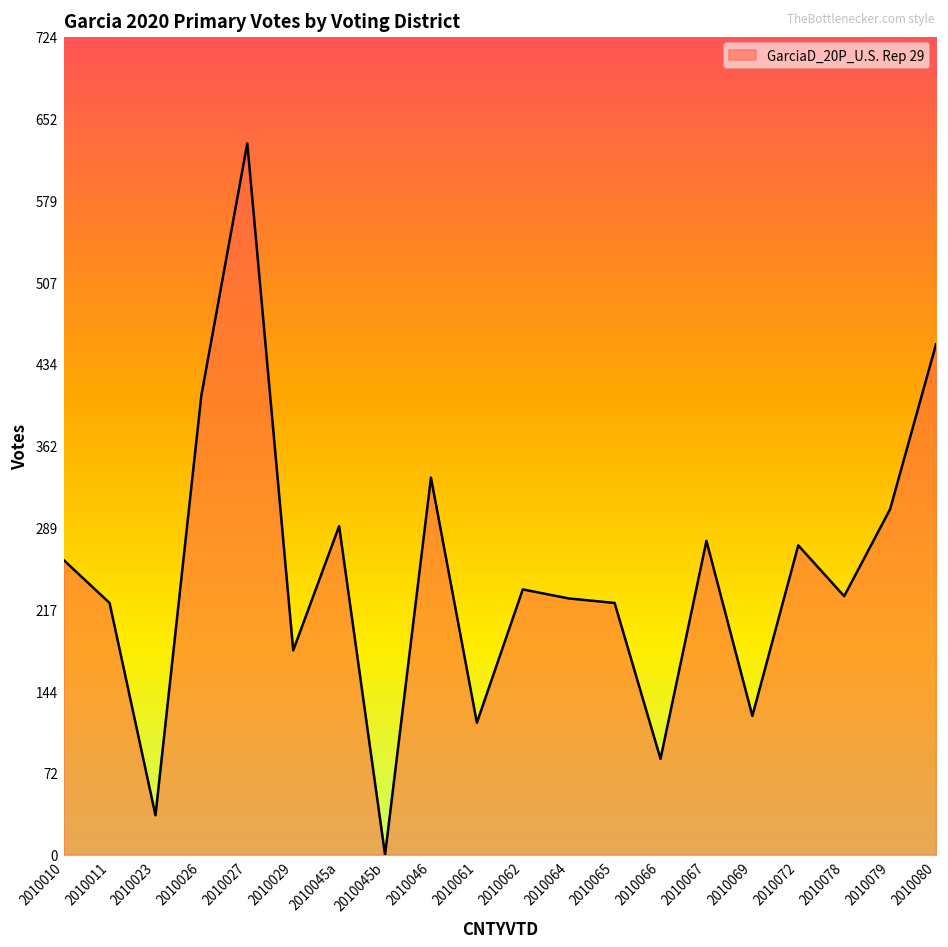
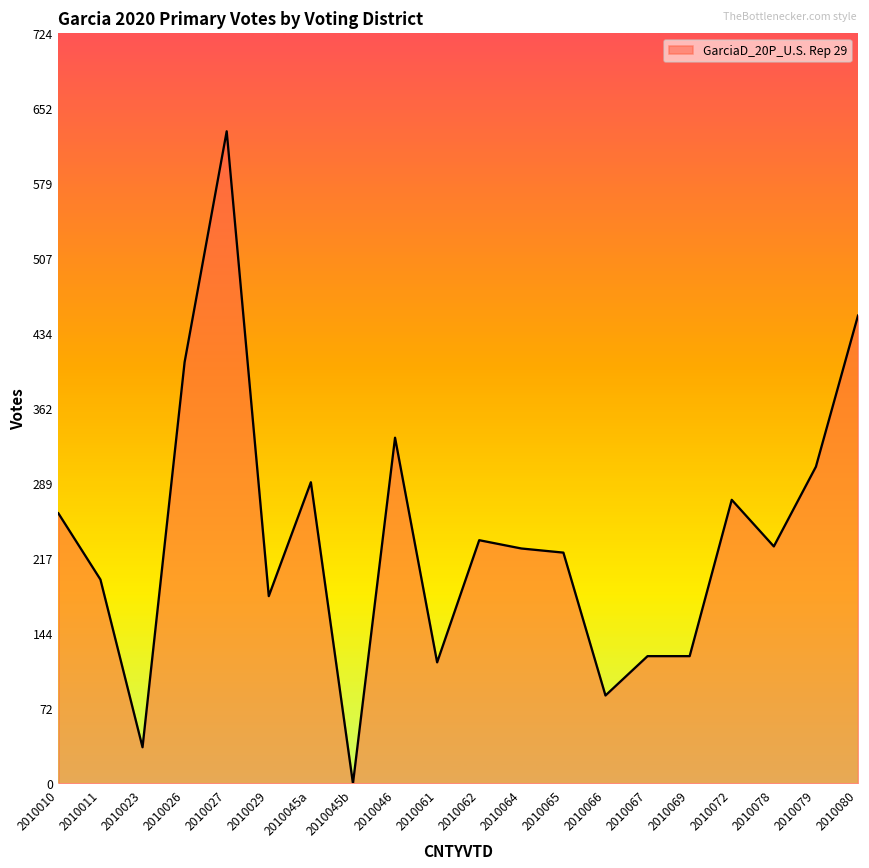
2010011: 220 -> 200
2010067: 280 -> 120
